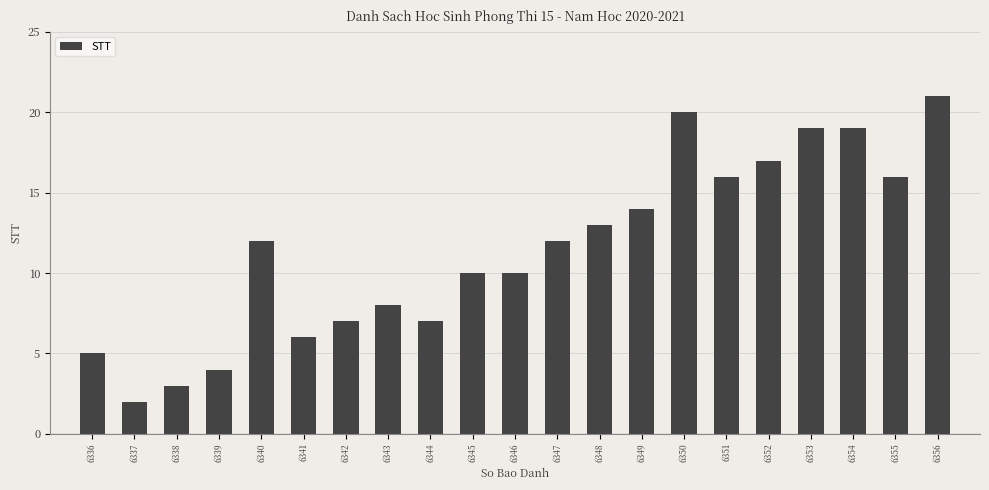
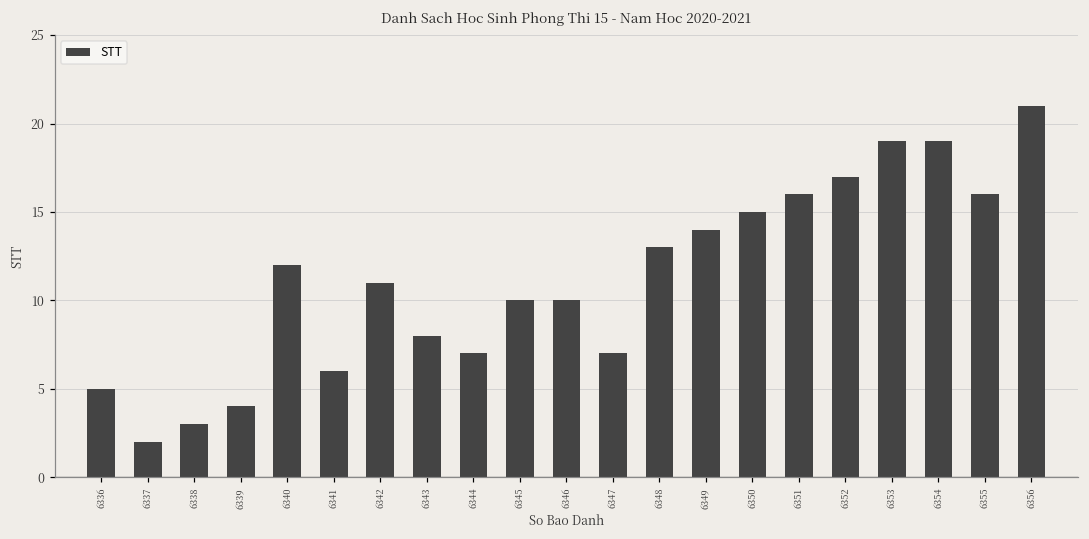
6342: 7 -> 11
6347: 12 -> 7
6350: 20 -> 15
